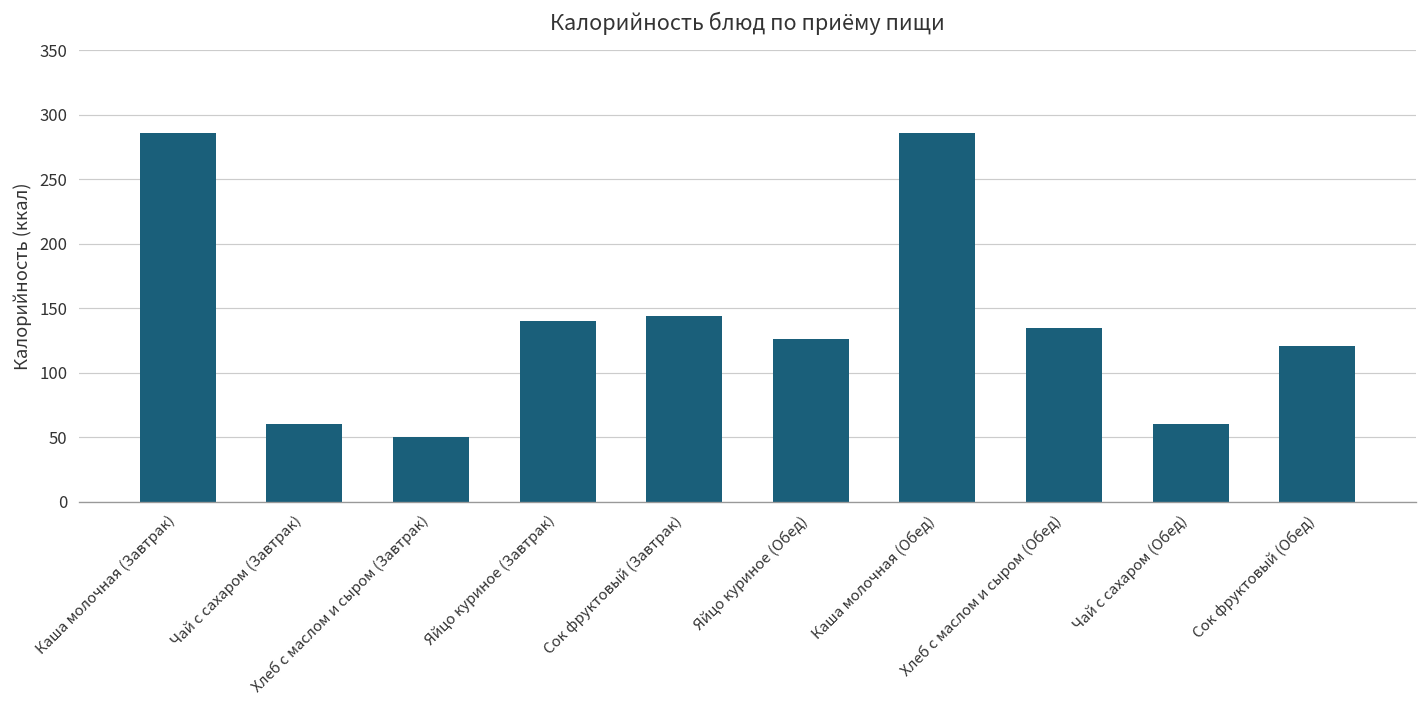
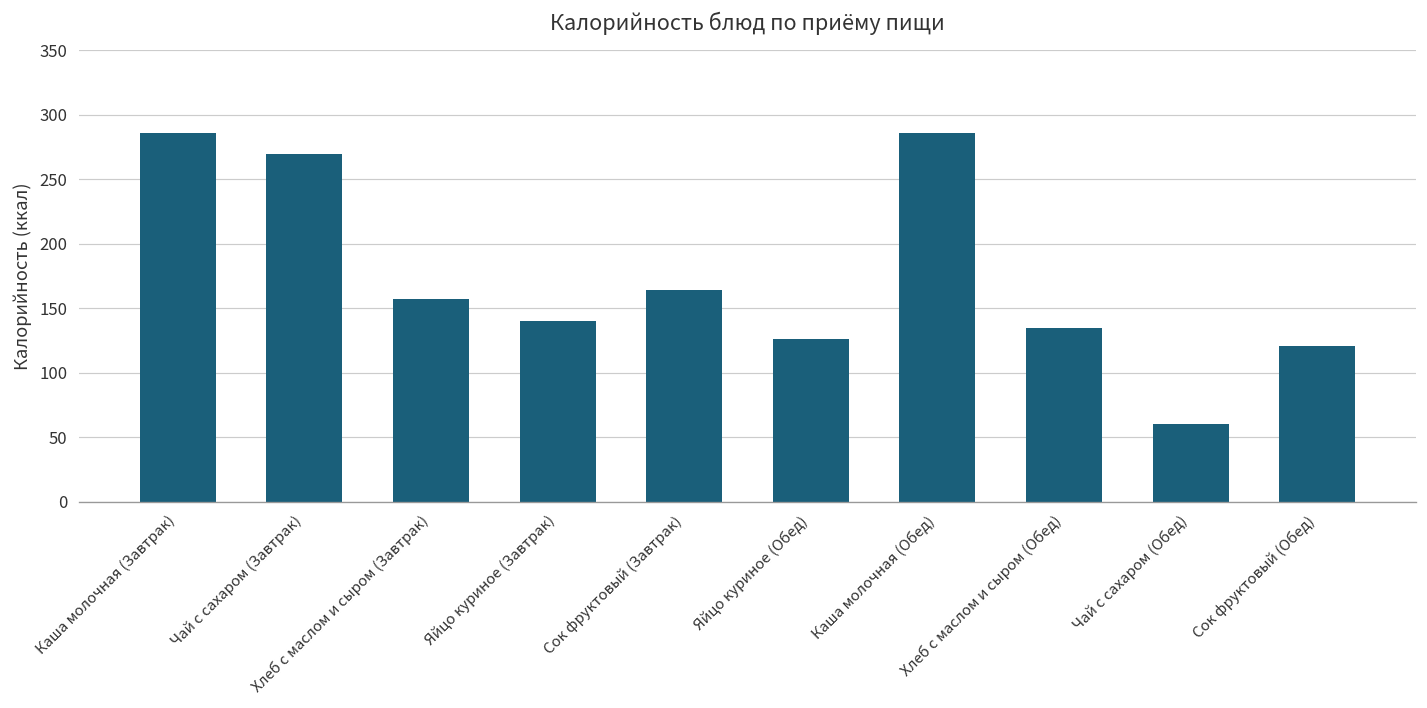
Чай с сахаром (Завтрак): 60 -> 270
Хлеб с маслом и сыром (Завтрак): 50 -> 157
Сок фруктовый (Завтрак): 144 -> 164
